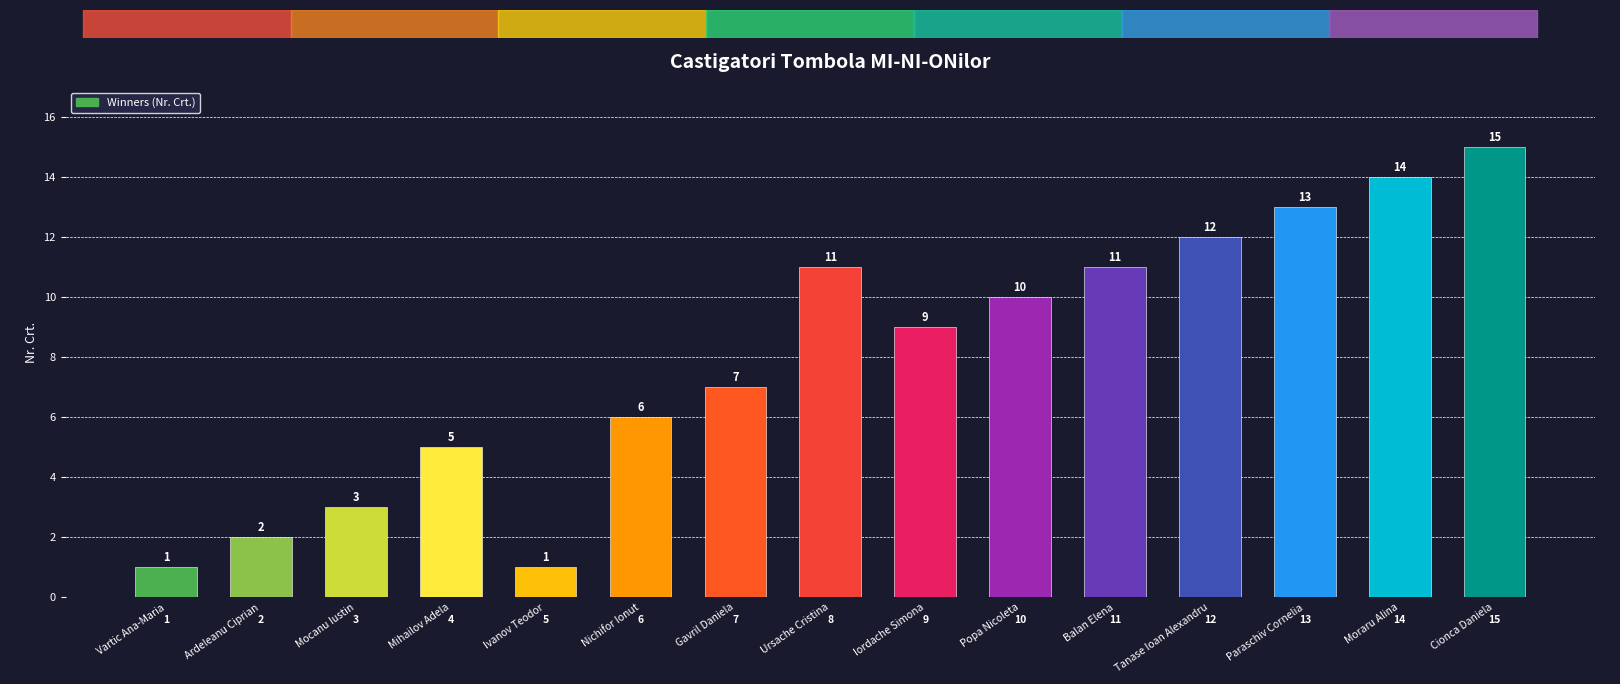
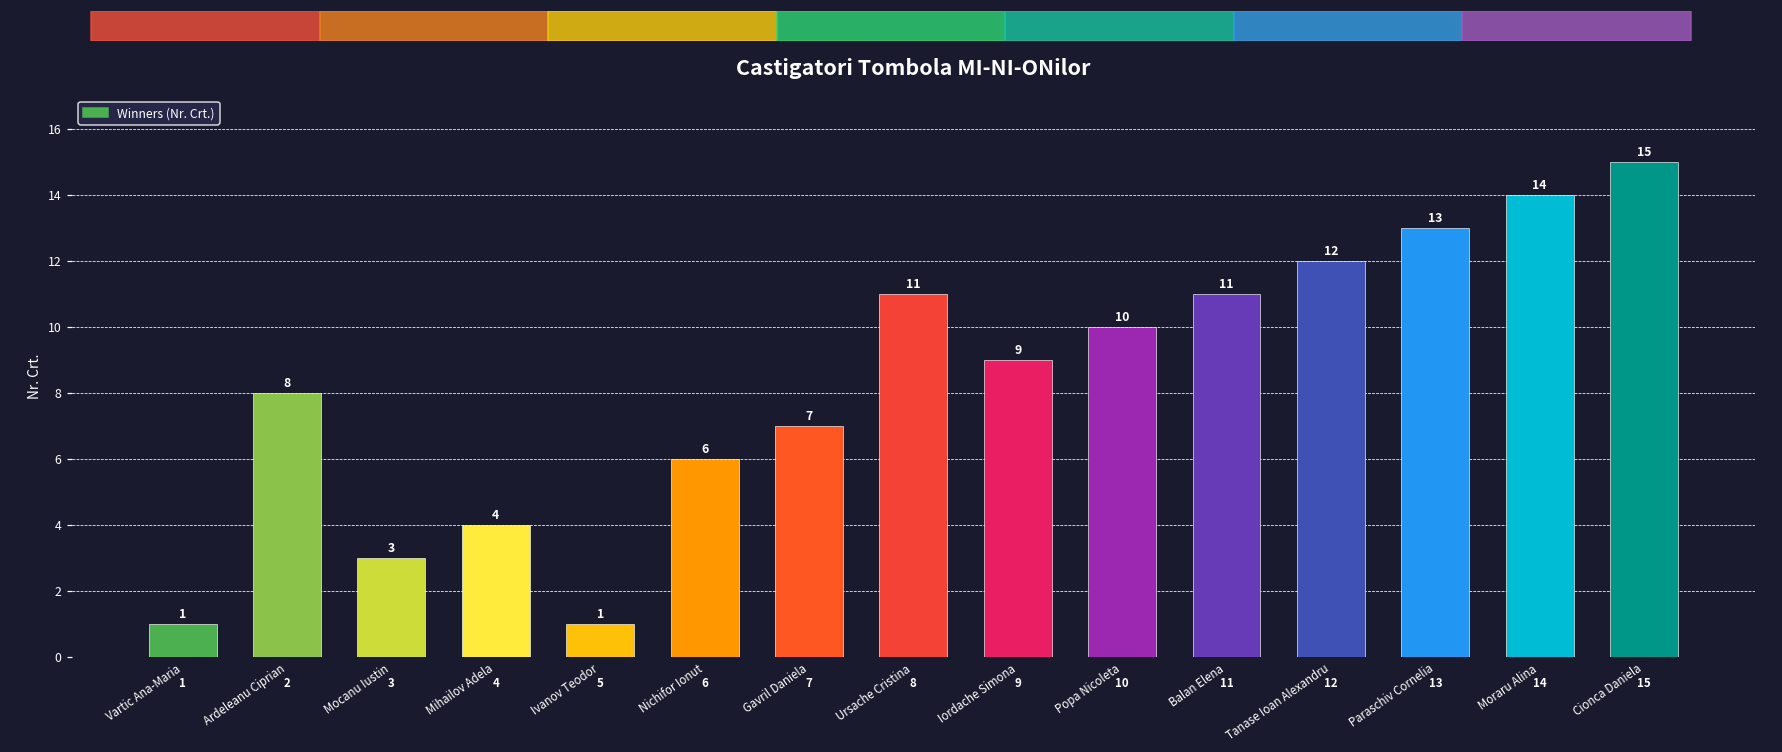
Ardeleanu Ciprian: 2 -> 8
Mihailov Adela: 5 -> 4
